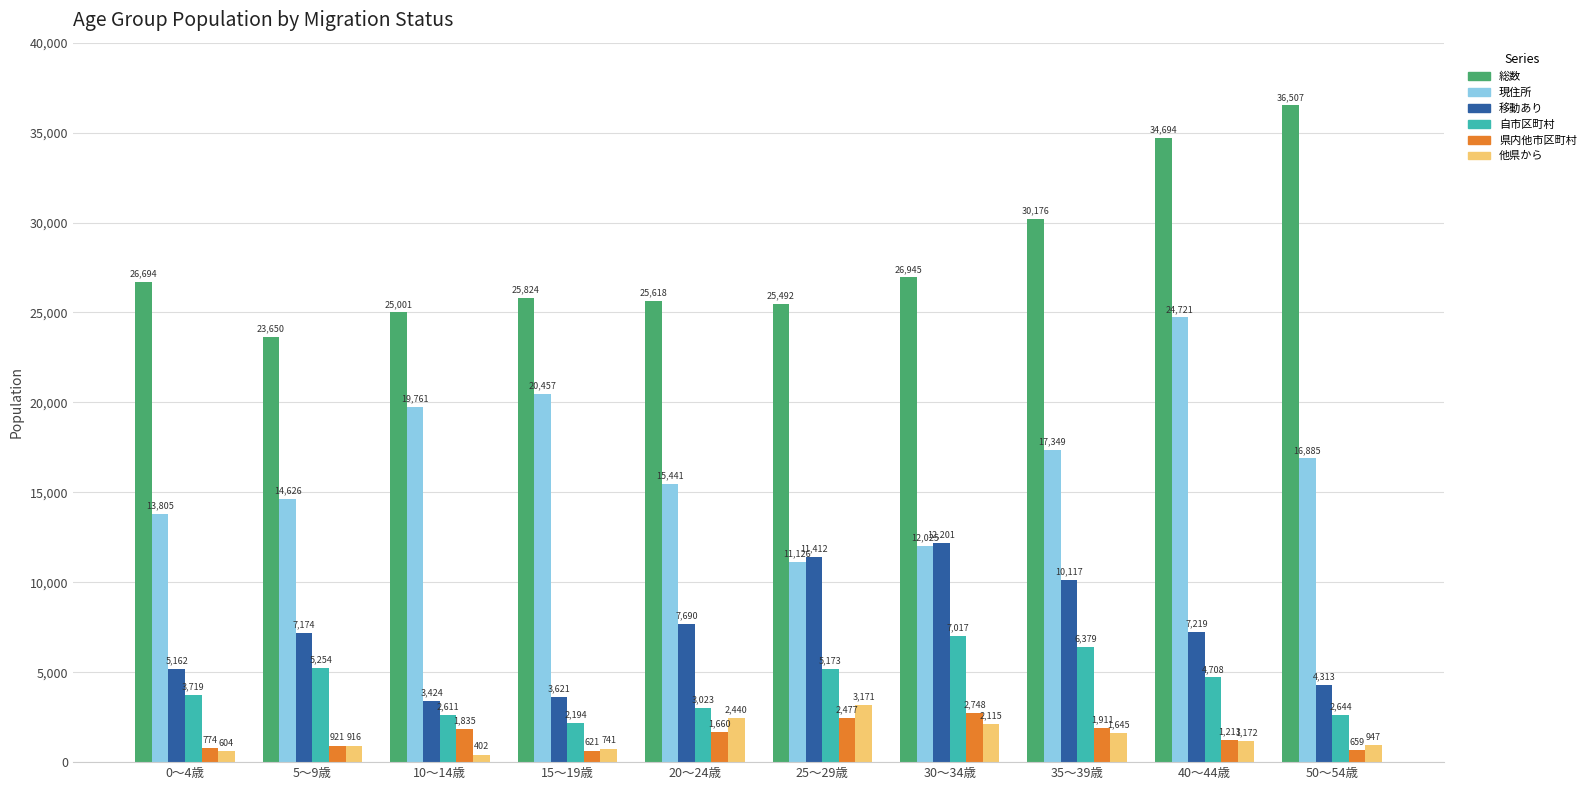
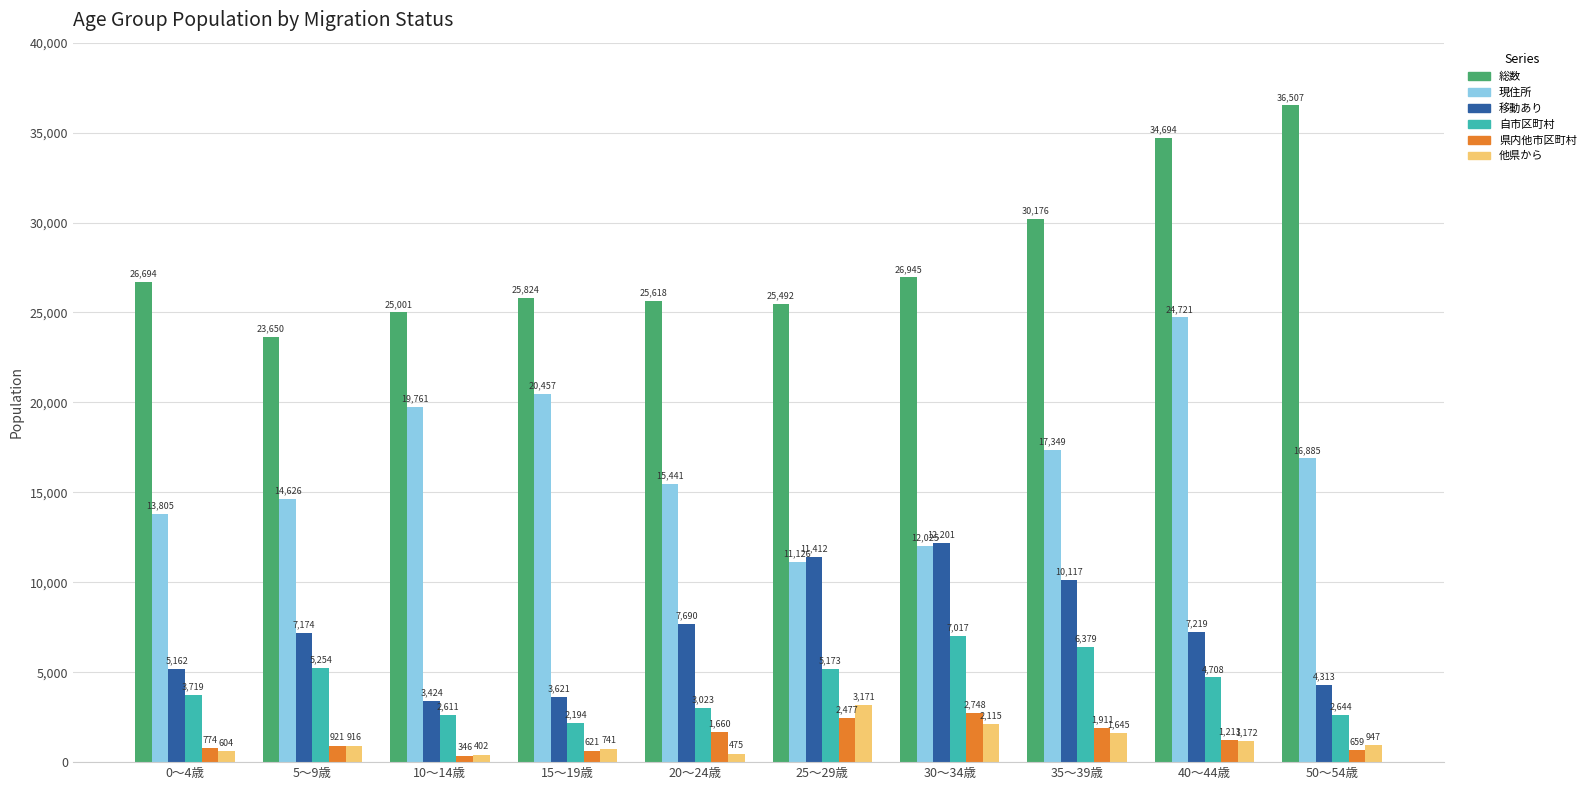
県内他市区町村, 10～14歳: 1,835 -> 346
他県から, 20～24歳: 2,440 -> 475
